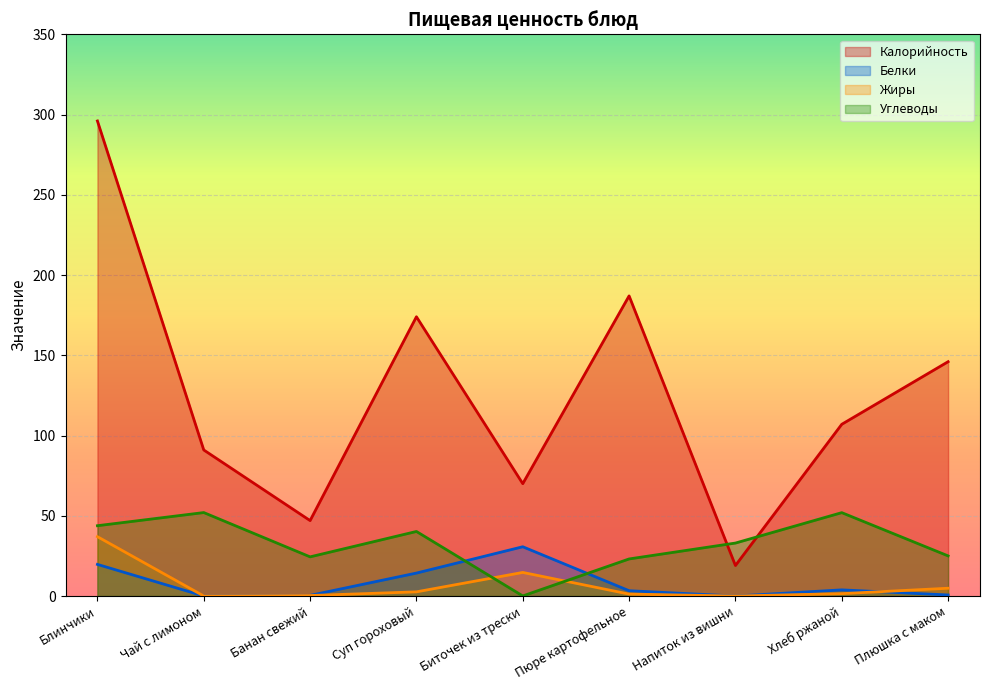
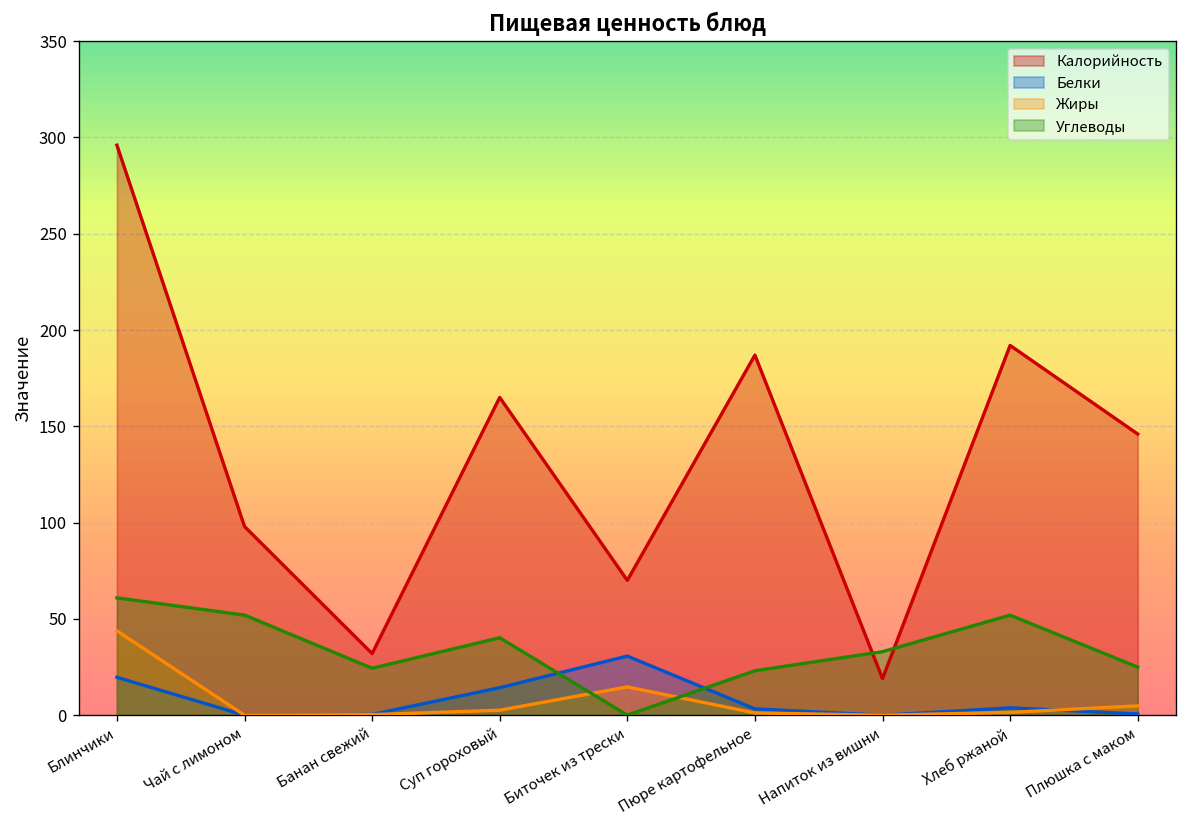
Жиры, Блинчики: 37 -> 44
Углеводы, Блинчики: 44 -> 61
Калорийность, Чай с лимоном: 91 -> 98
Калорийность, Банан свежий: 47 -> 32
Калорийность, Суп гороховый: 174 -> 165
Калорийность, Хлеб ржаной: 107 -> 192
